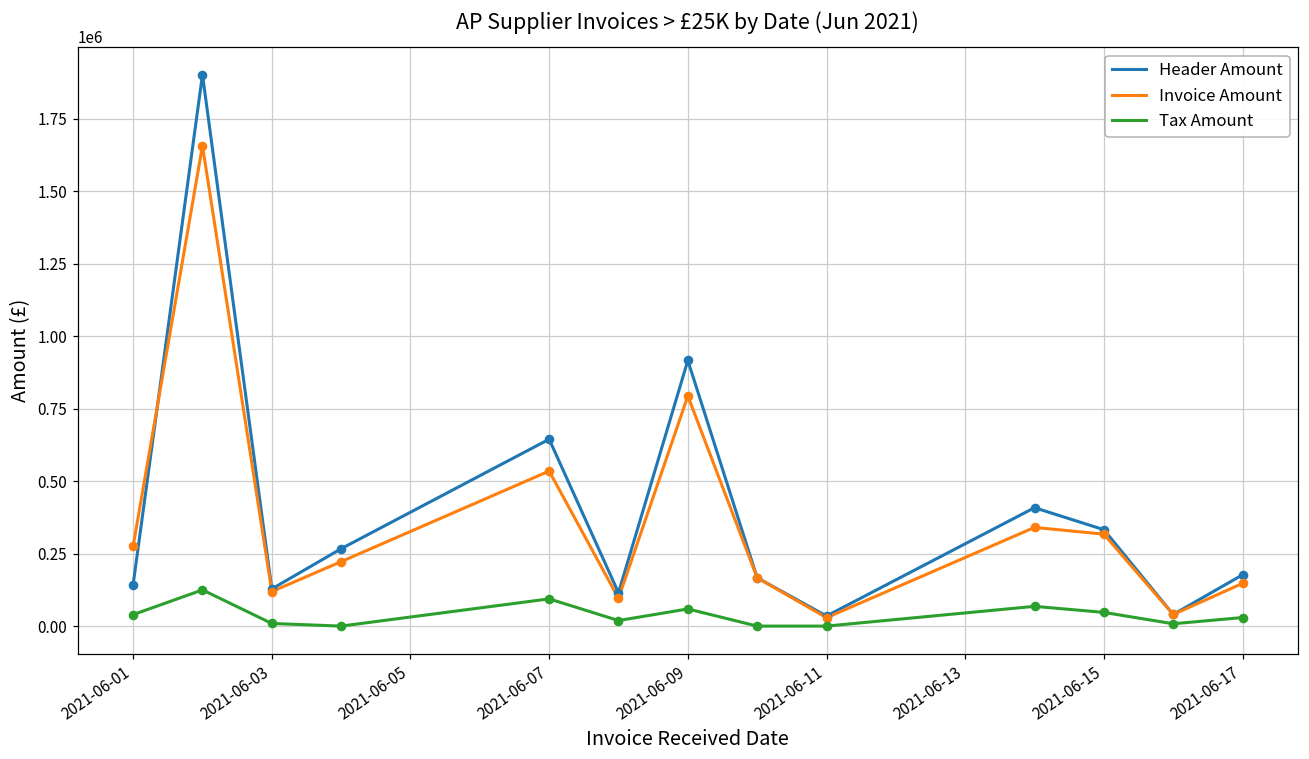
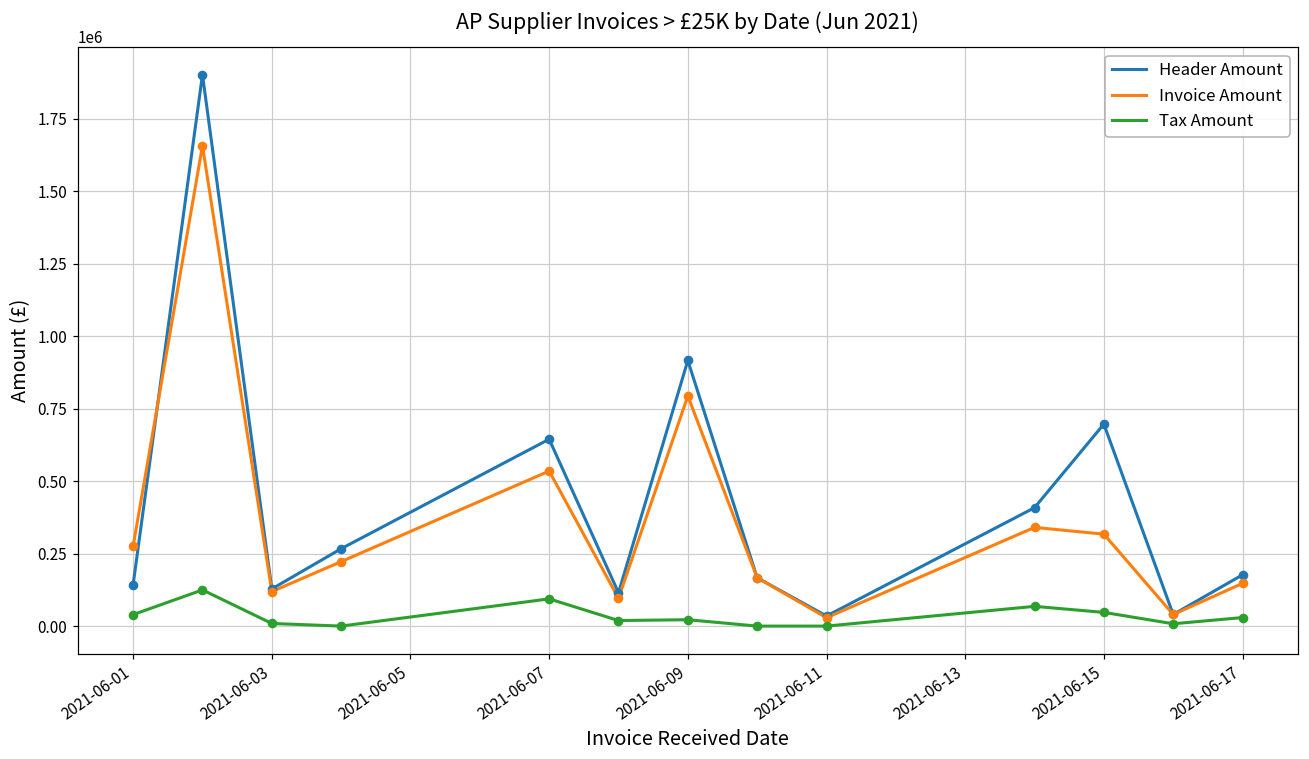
Tax Amount, 2021-06-09: 60000 -> 20000
Header Amount, 2021-06-15: 330000 -> 700000
